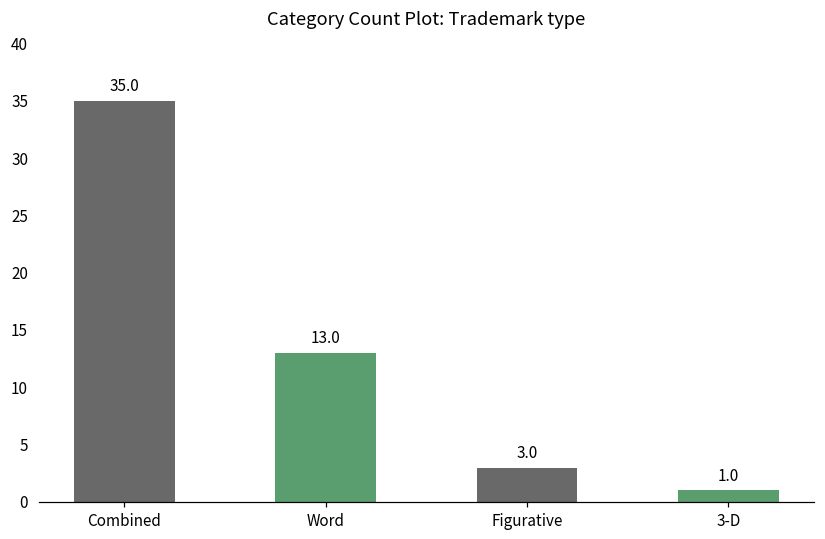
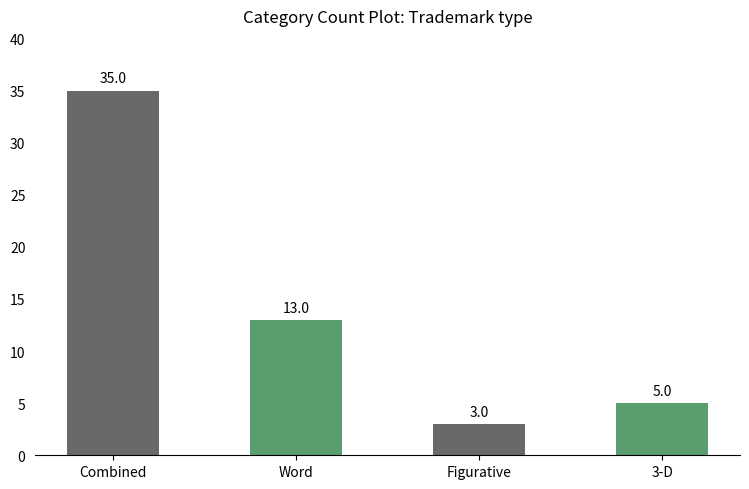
3-D: 1.0 -> 5.0
